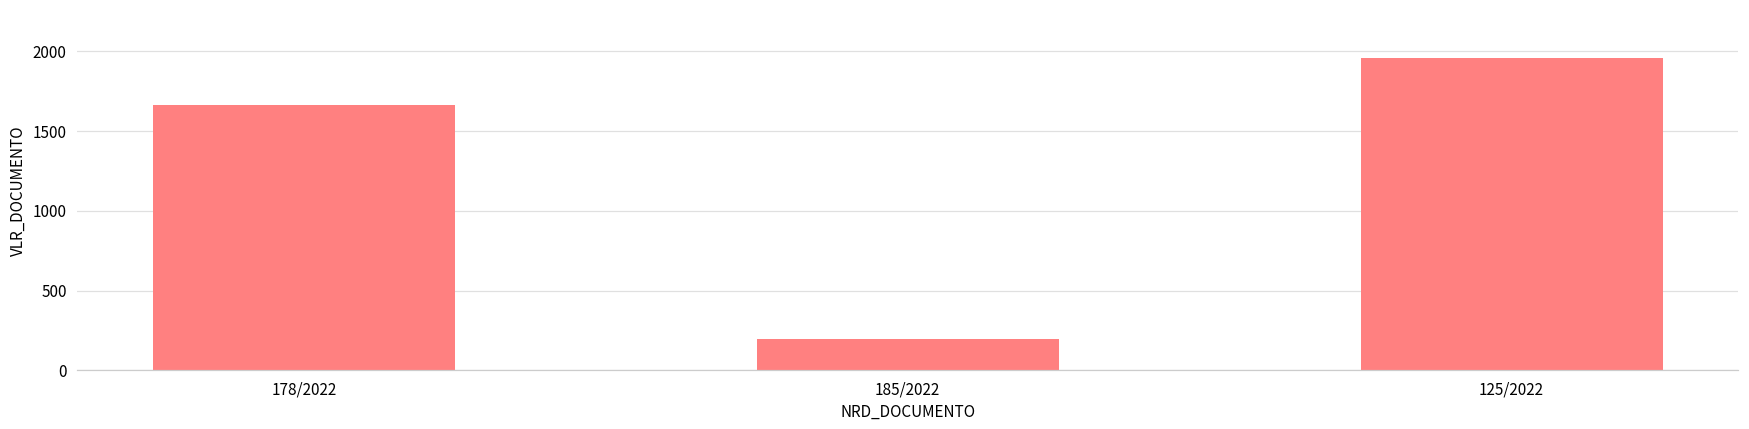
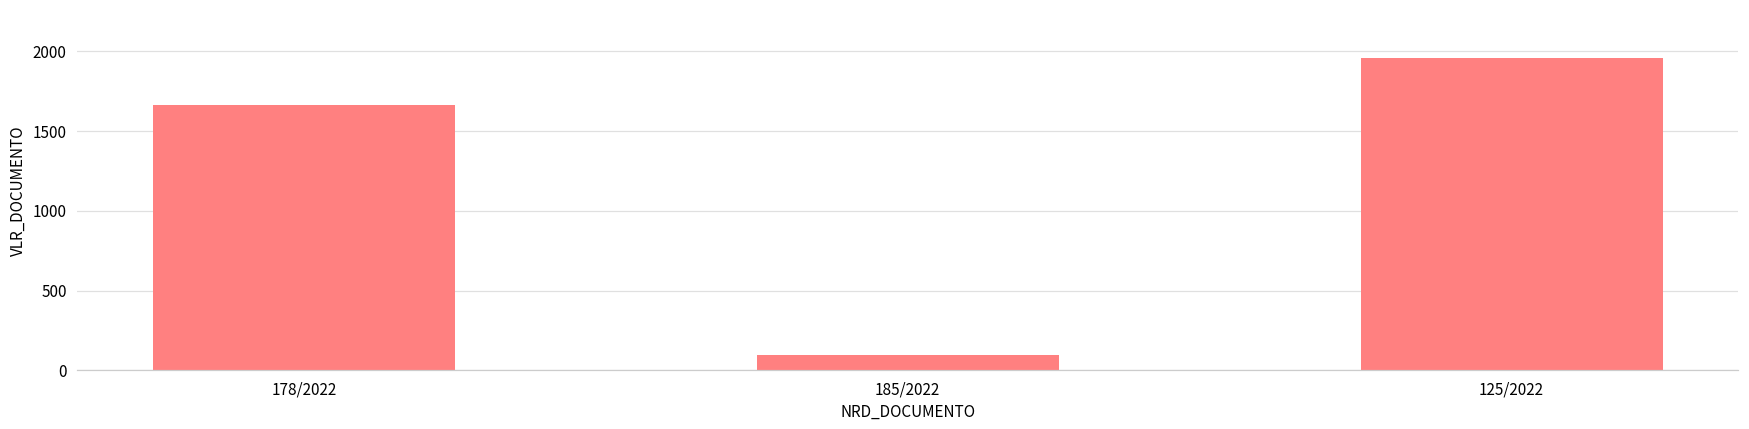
185/2022: 200 -> 90
